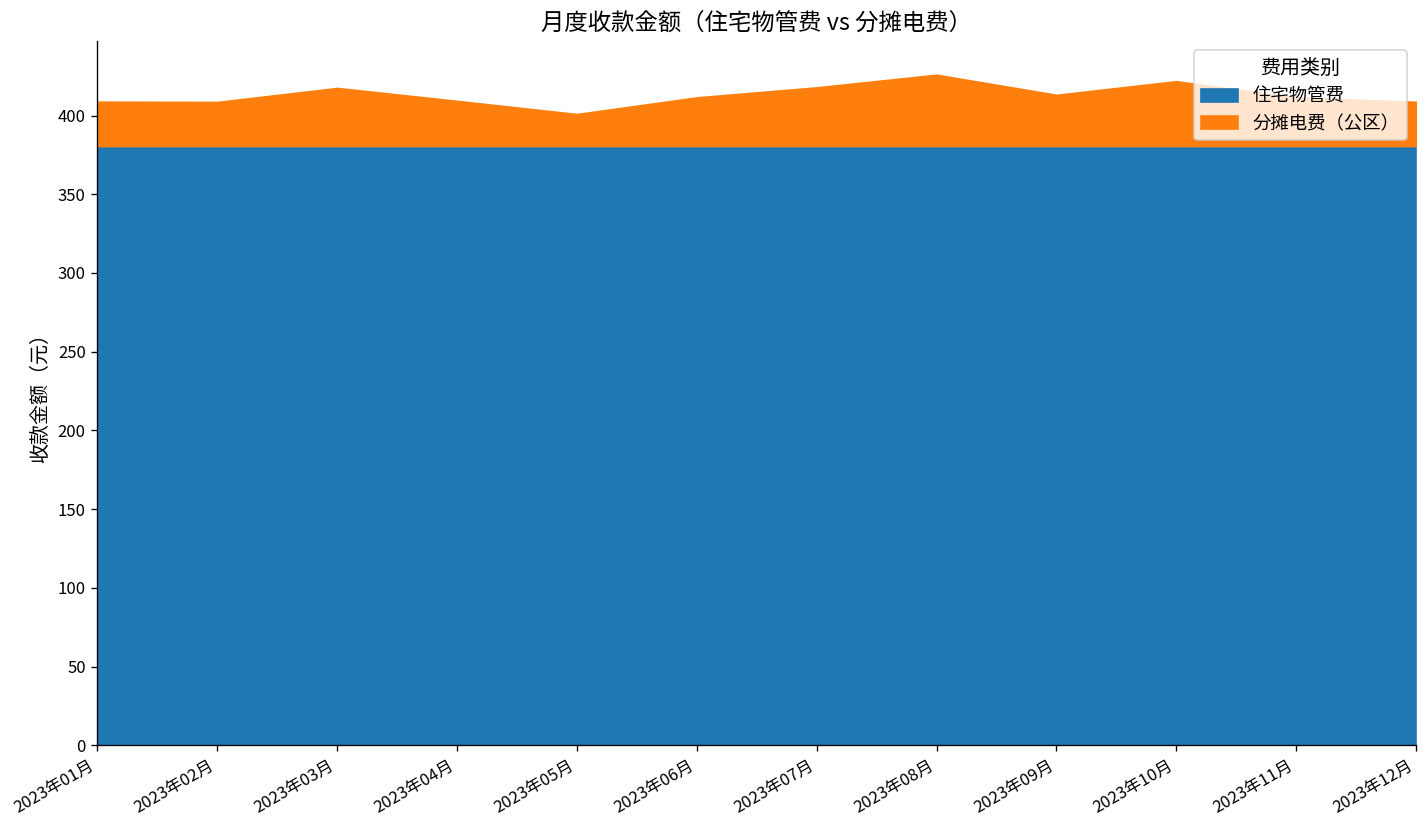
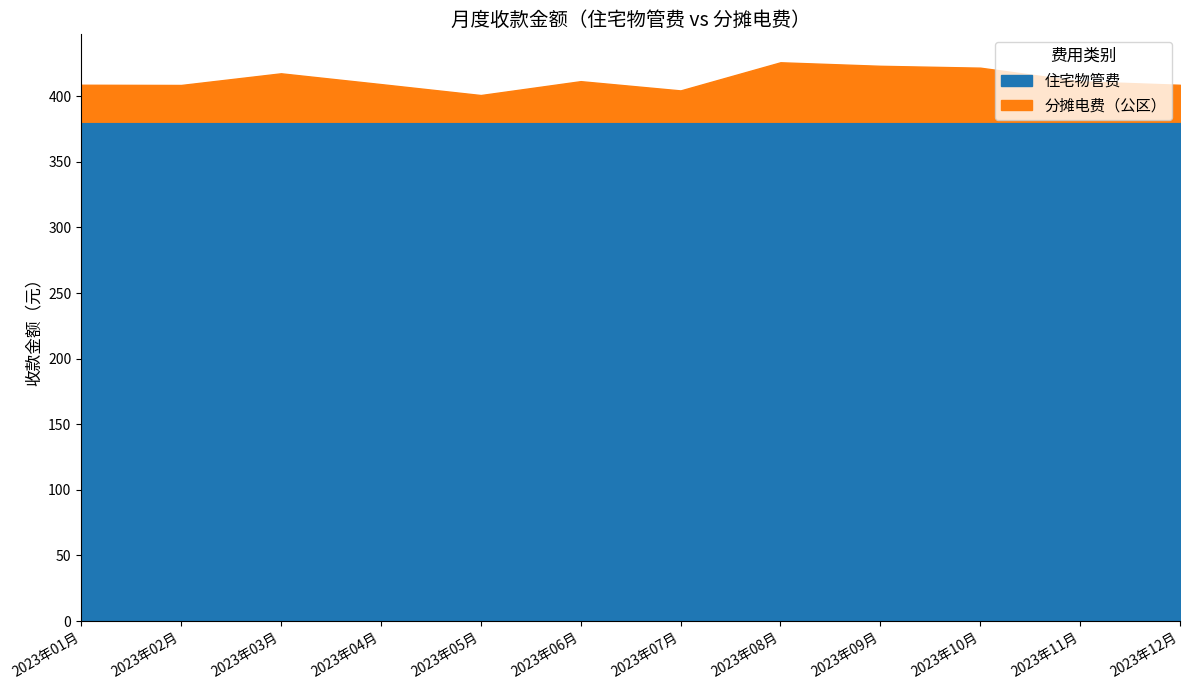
分摊电费（公区）, 2023年07月: 37 -> 24
分摊电费（公区）, 2023年09月: 33 -> 43
